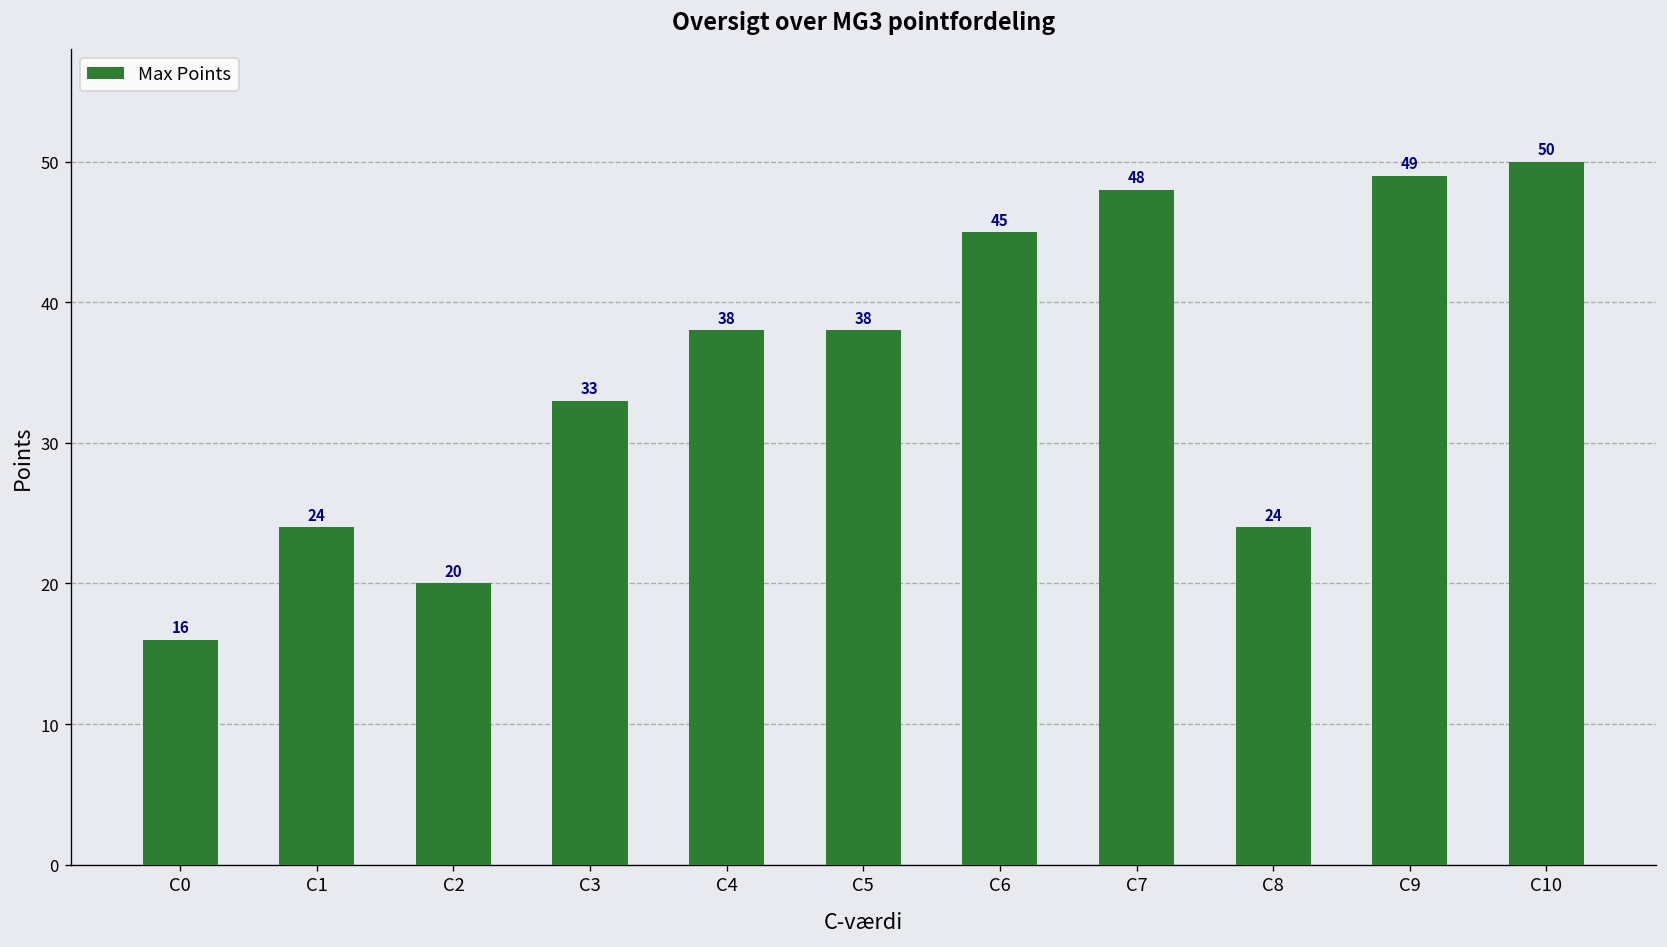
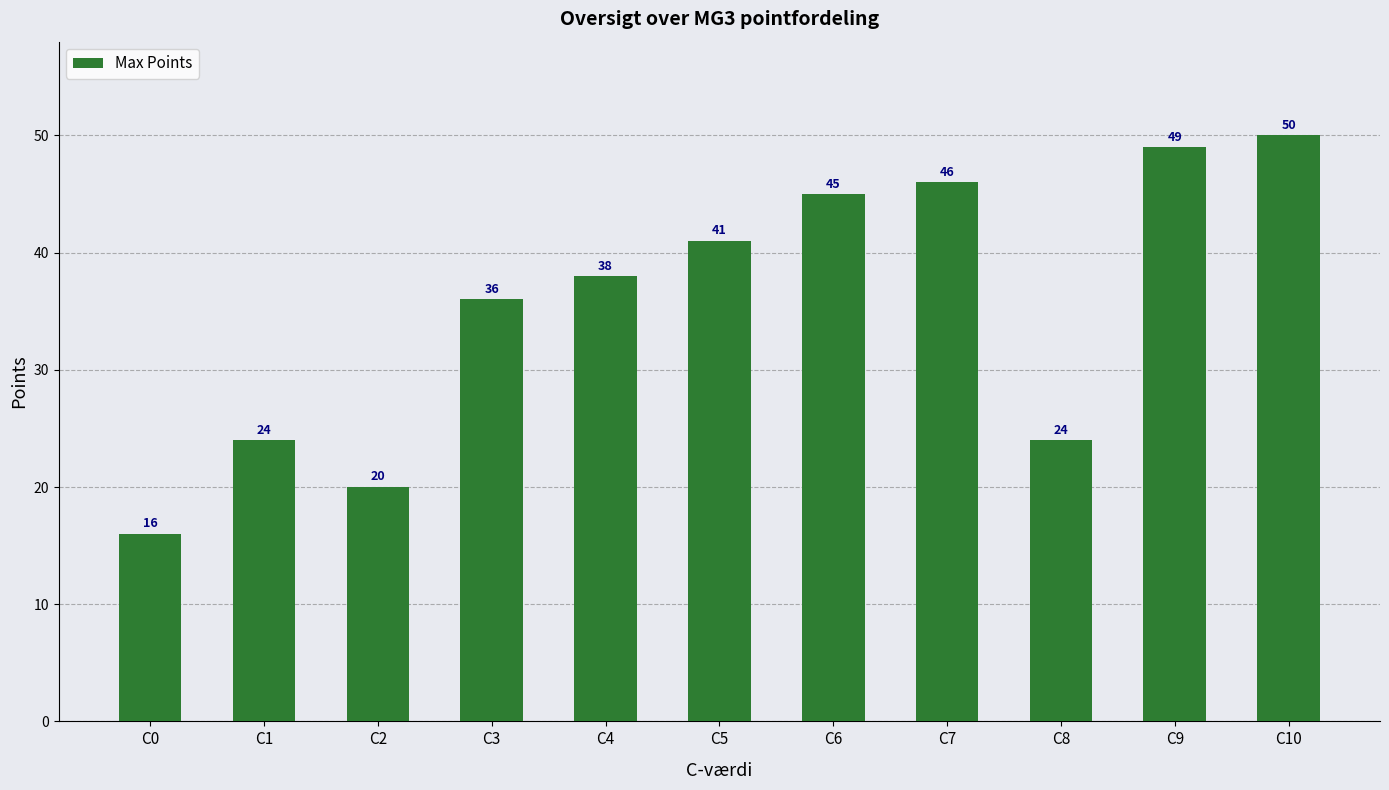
C3: 33 -> 36
C5: 38 -> 41
C7: 48 -> 46
